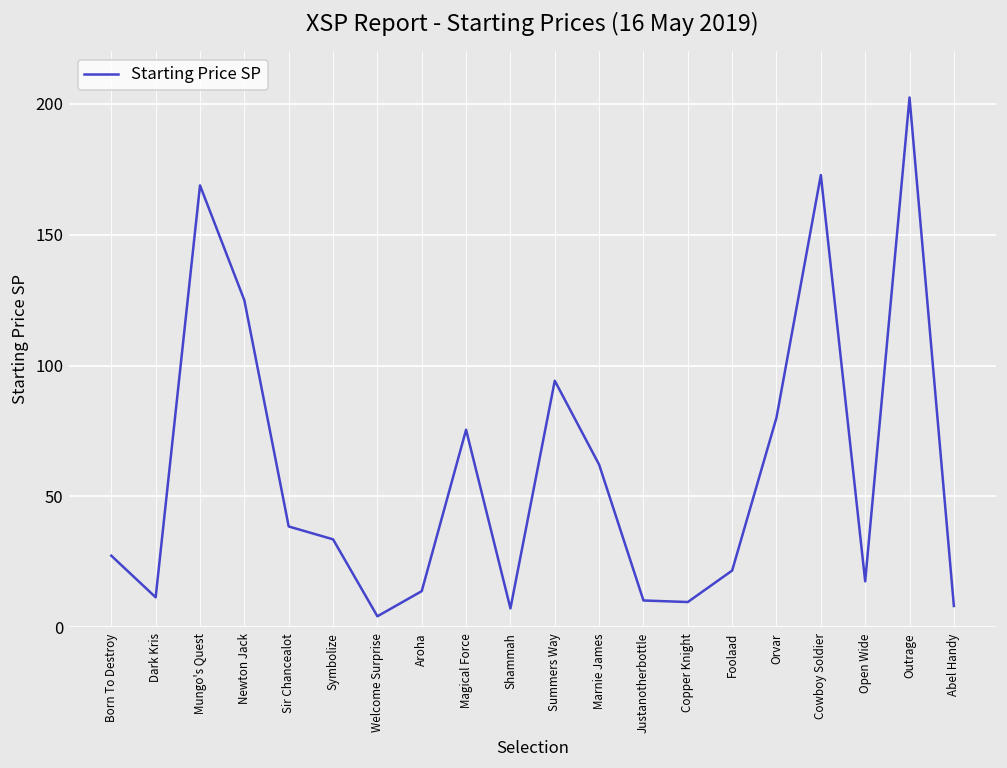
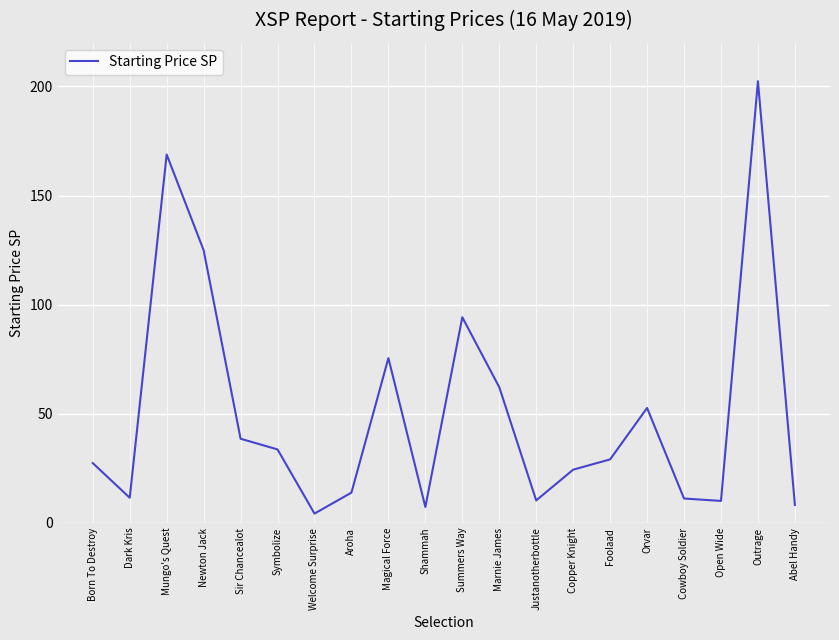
Copper Knight: 10 -> 24
Foolaad: 22 -> 29
Orvar: 80 -> 53
Cowboy Soldier: 173 -> 11
Open Wide: 18 -> 10
